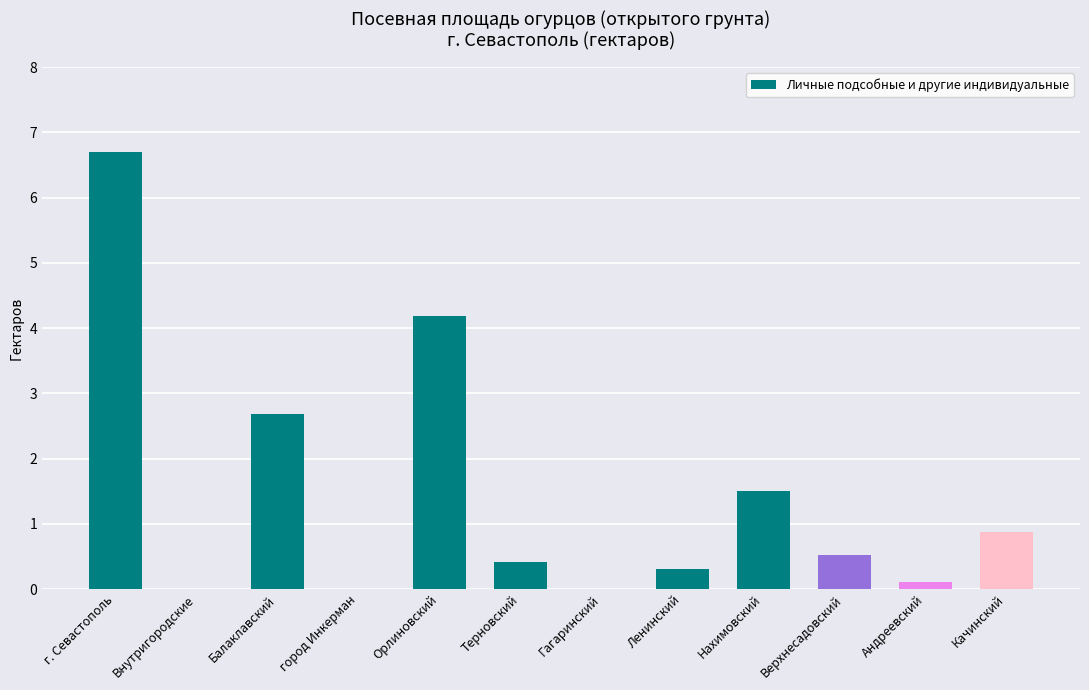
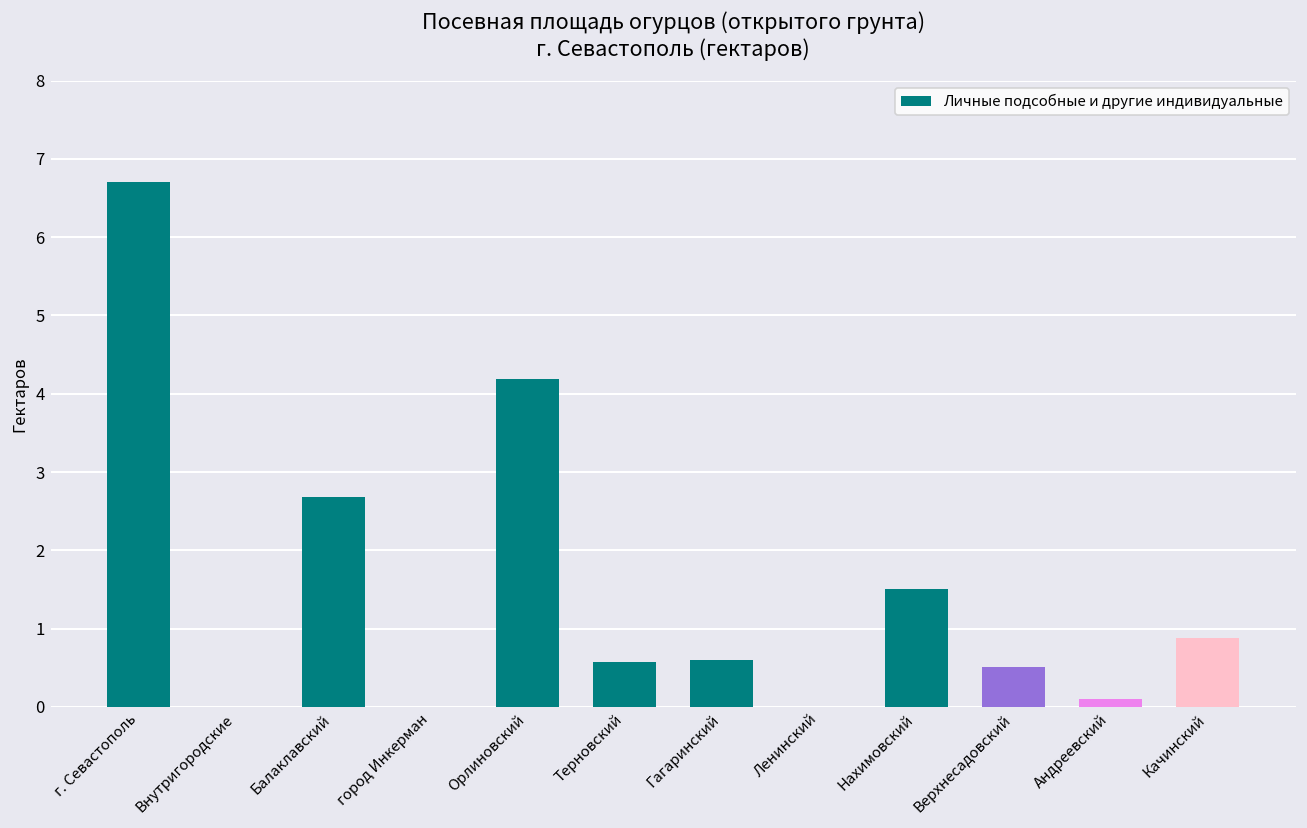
Терновский: 0.4 -> 0.6
Гагаринский: 0.0 -> 0.6
Ленинский: 0.3 -> 0.0
